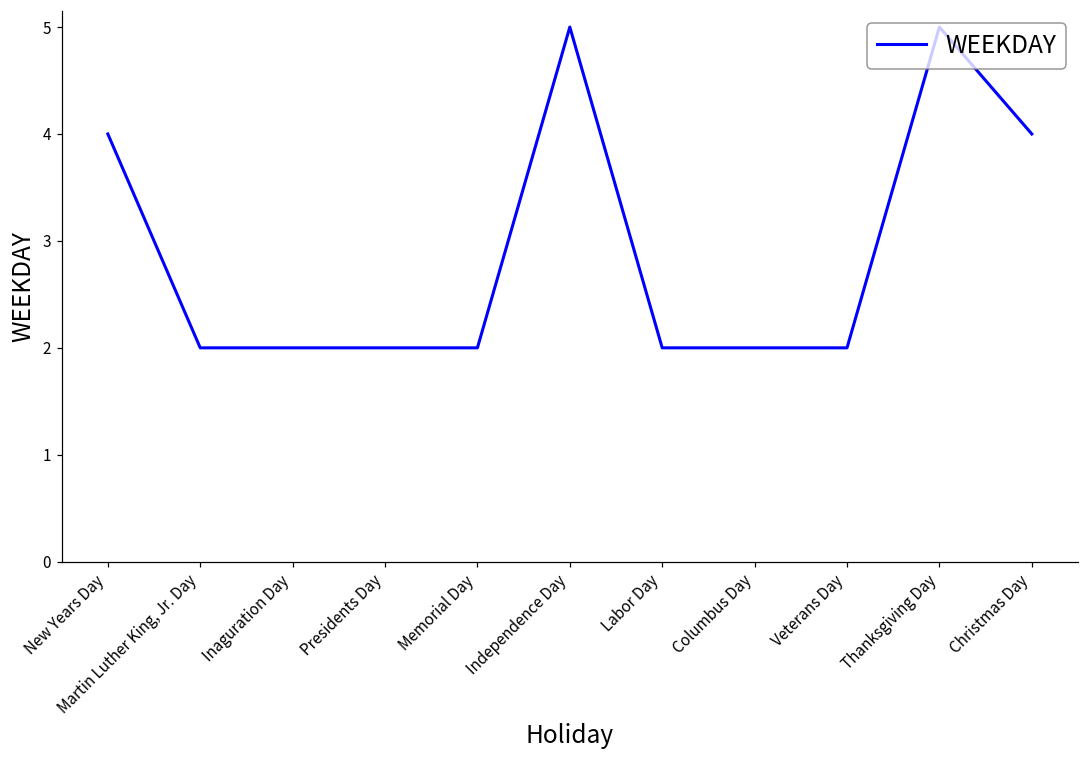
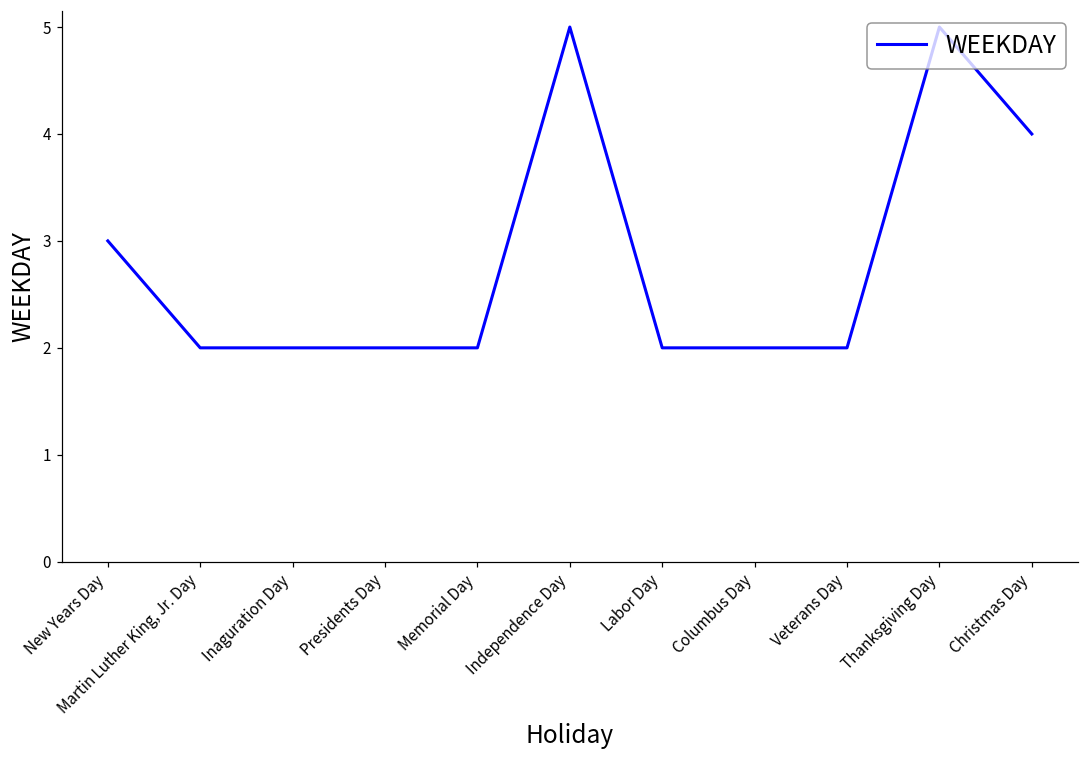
New Years Day: 4 -> 3
